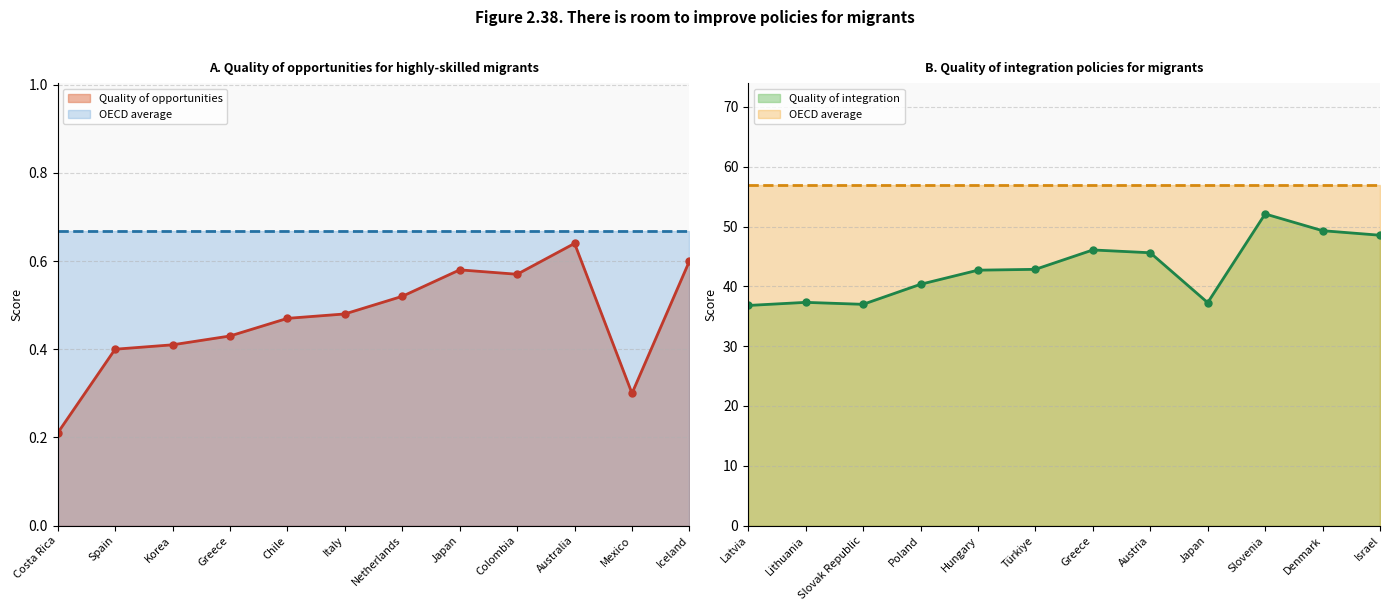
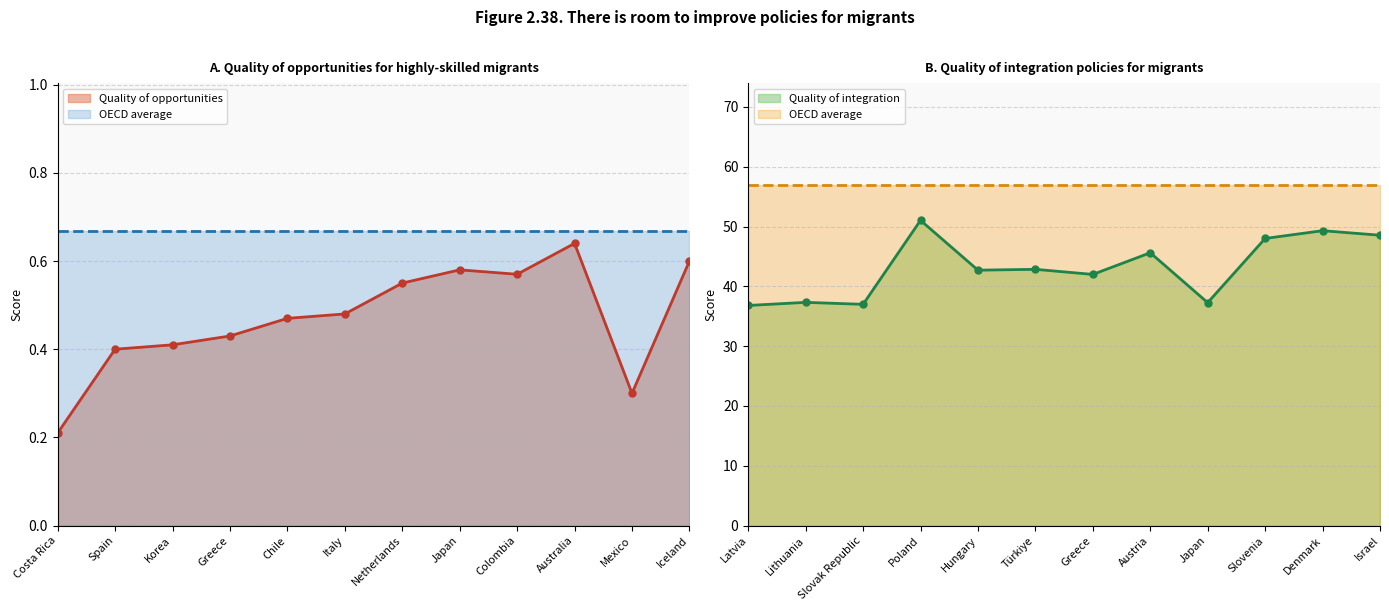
A. Quality of opportunities for highly-skilled migrants, Quality of opportunities, Netherlands: 0.52 -> 0.55
B. Quality of integration policies for migrants, Quality of integration, Poland: 40 -> 51
B. Quality of integration policies for migrants, Quality of integration, Greece: 46 -> 42
B. Quality of integration policies for migrants, Quality of integration, Slovenia: 52 -> 48
